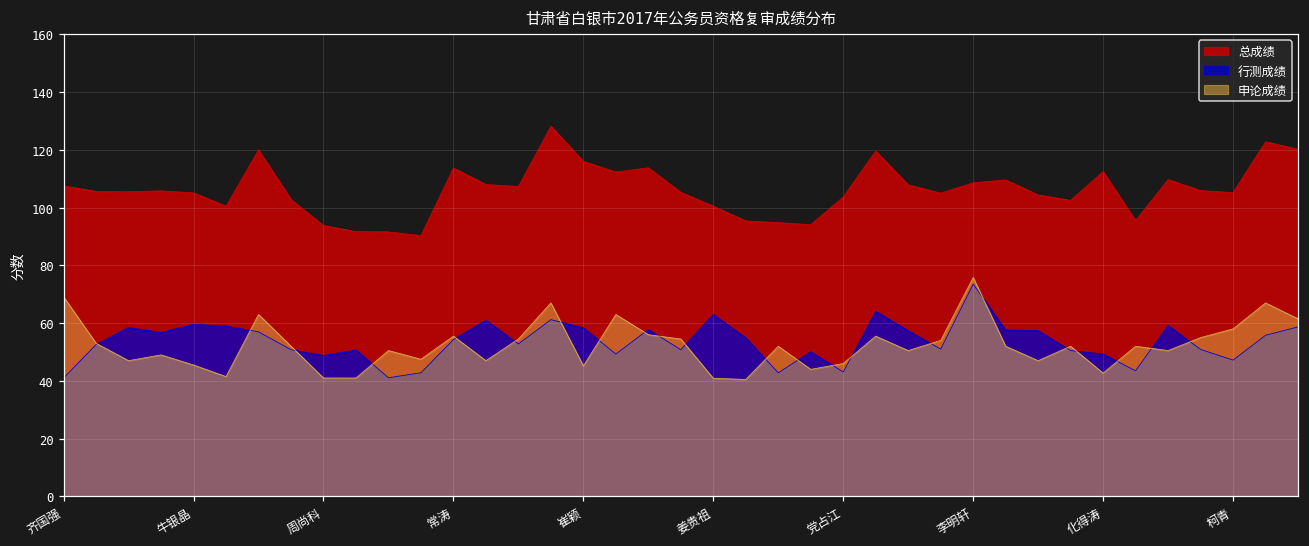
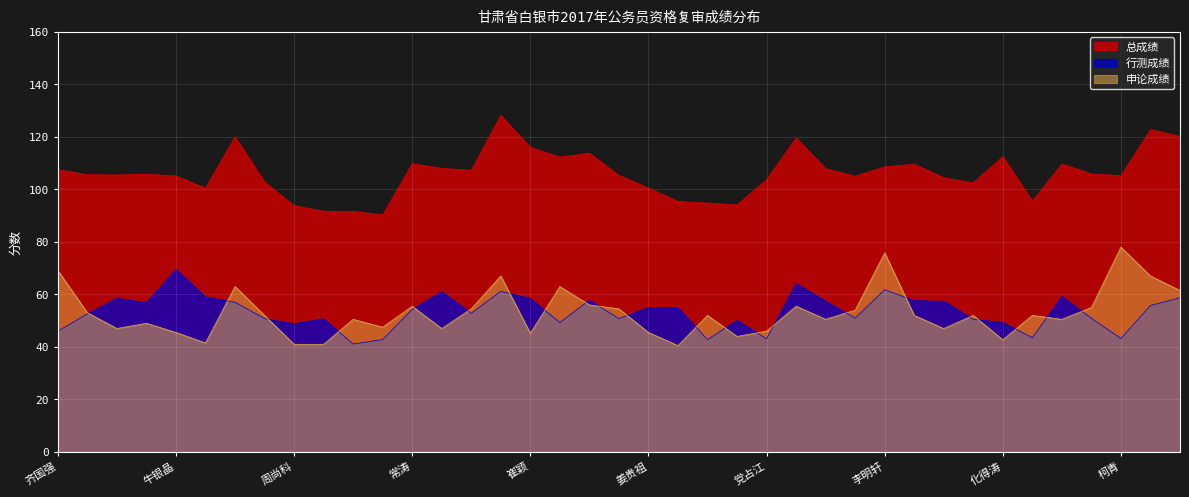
行测成绩, 齐国强: 41 -> 46
行测成绩, 牛银晶: 60 -> 70
总成绩, 常涛: 114 -> 110
行测成绩, 姜贵祖: 63 -> 55
申论成绩, 姜贵祖: 41 -> 46
行测成绩, 李明轩: 74 -> 62
行测成绩, 柯青: 47 -> 43
申论成绩, 柯青: 58 -> 78
